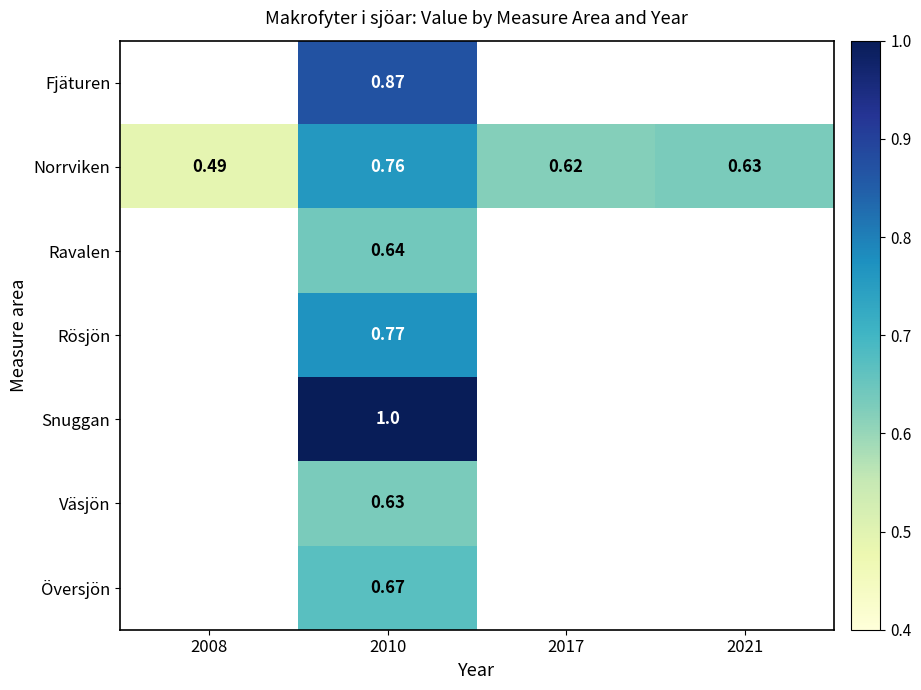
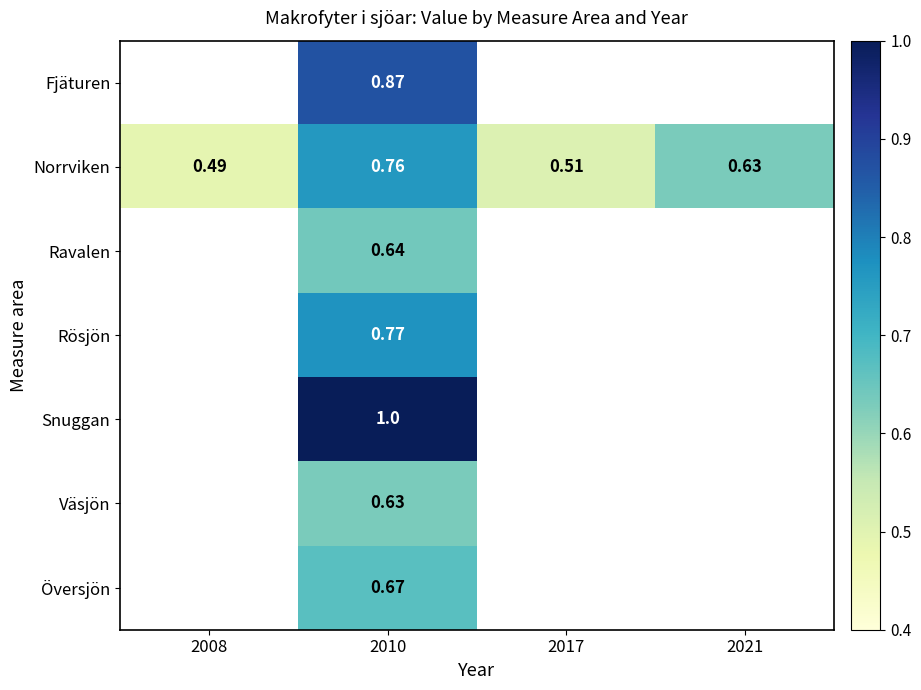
Norrviken, 2017: 0.62 -> 0.51
